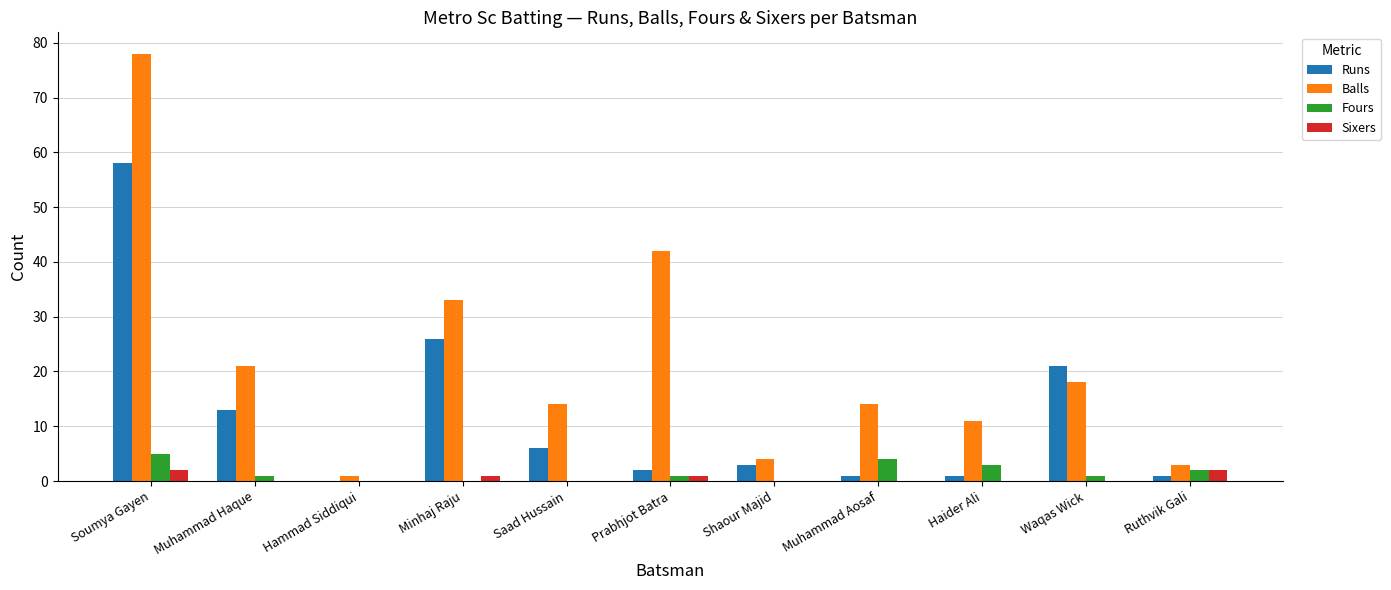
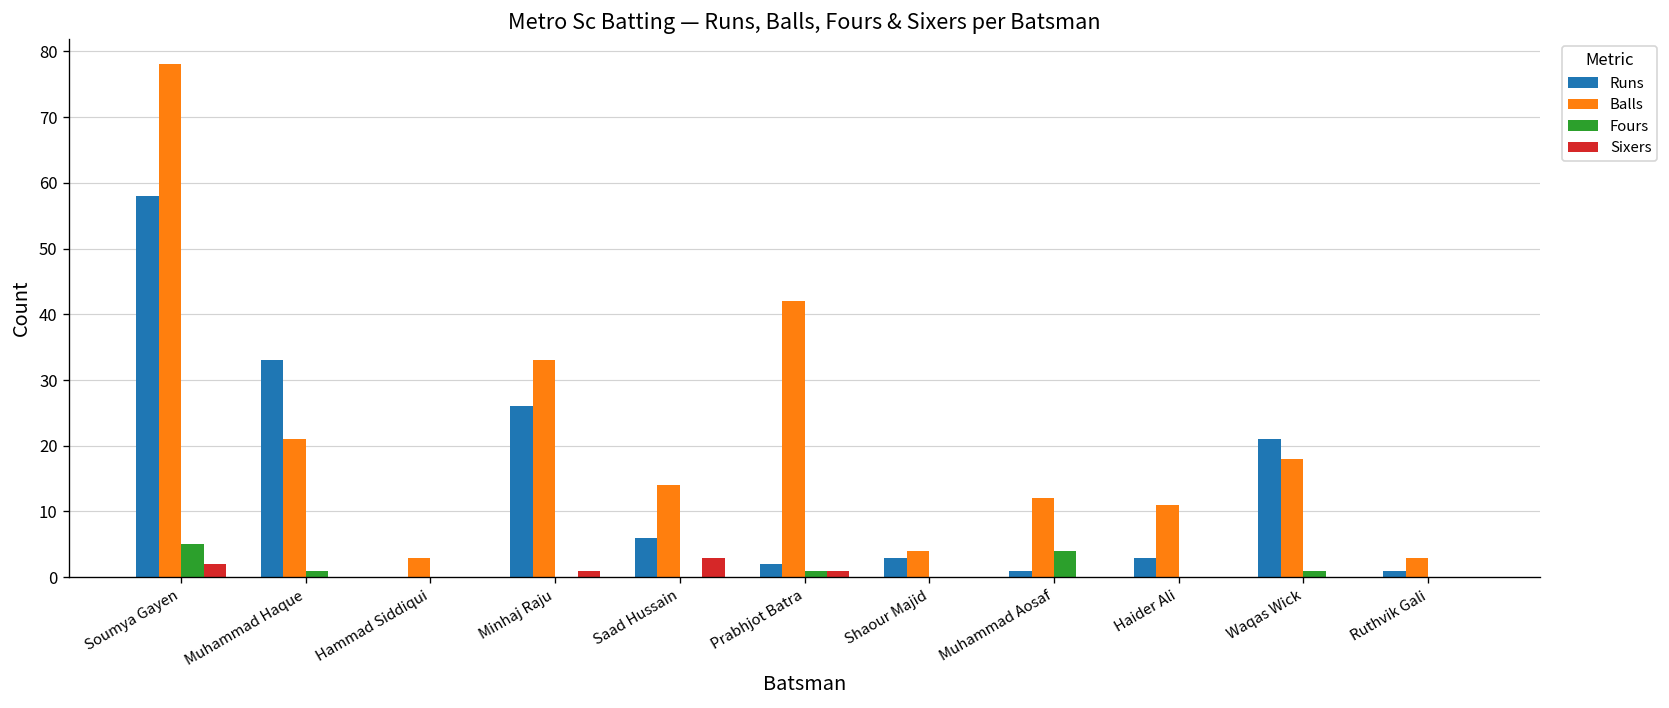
Runs, Muhammad Haque: 13 -> 33
Balls, Hammad Siddiqui: 1 -> 3
Sixers, Saad Hussain: 0 -> 3
Balls, Muhammad Aosaf: 14 -> 12
Runs, Haider Ali: 1 -> 3
Fours, Haider Ali: 3 -> 0
Fours, Ruthvik Gali: 2 -> 0
Sixers, Ruthvik Gali: 2 -> 0
